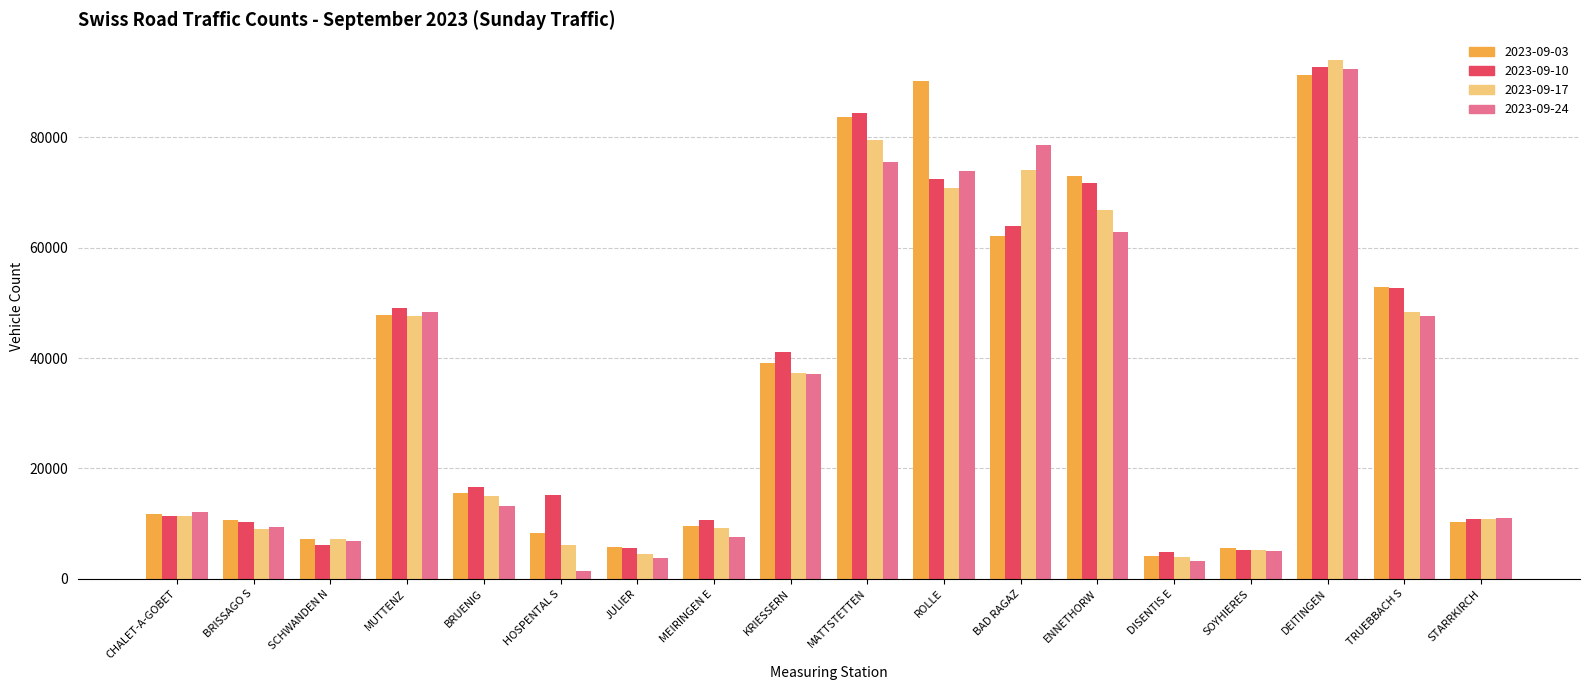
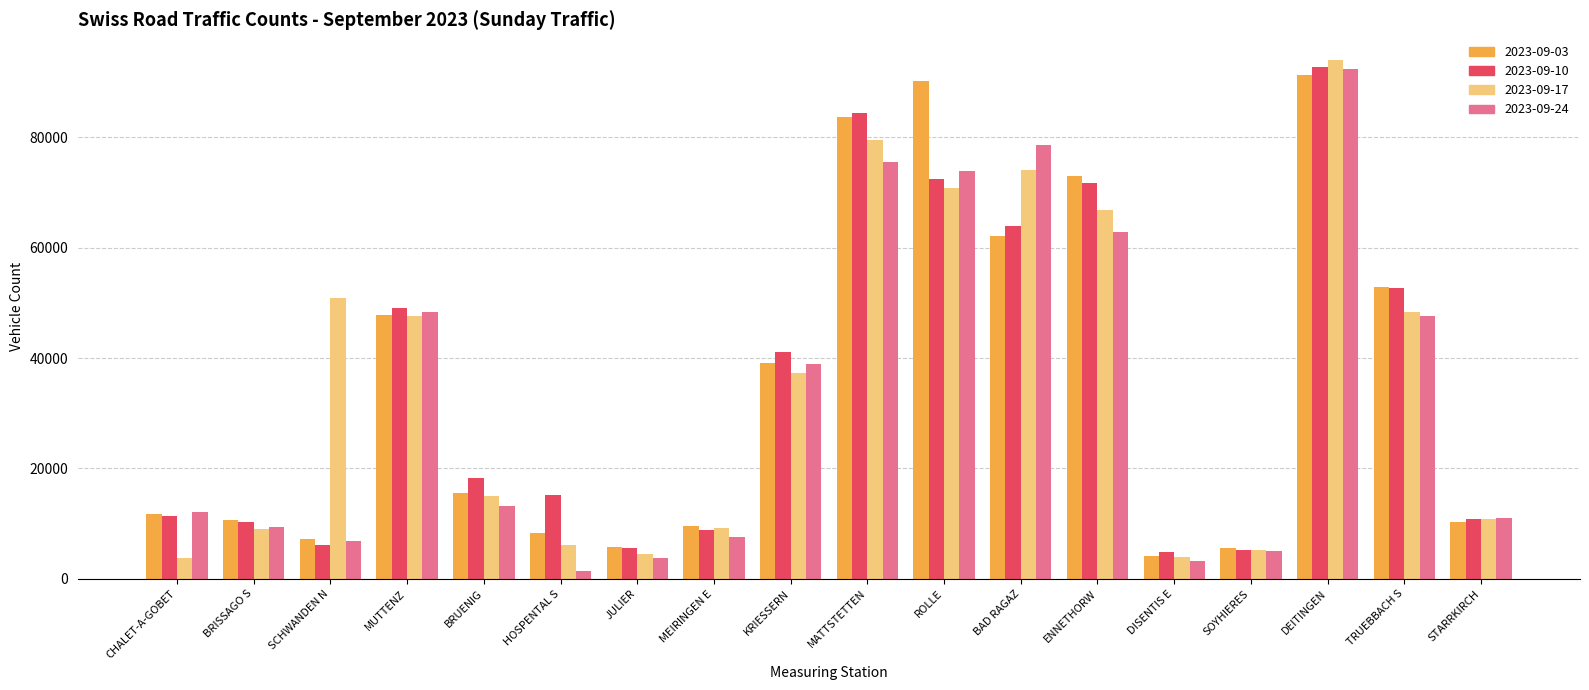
2023-09-17, CHALET-A-GOBET: 11000 -> 4000
2023-09-17, SCHWANDEN N: 7000 -> 51000
2023-09-10, BRUENIG: 17000 -> 18000
2023-09-10, MEIRINGEN E: 11000 -> 9000
2023-09-24, KRIESSERN: 37000 -> 39000
